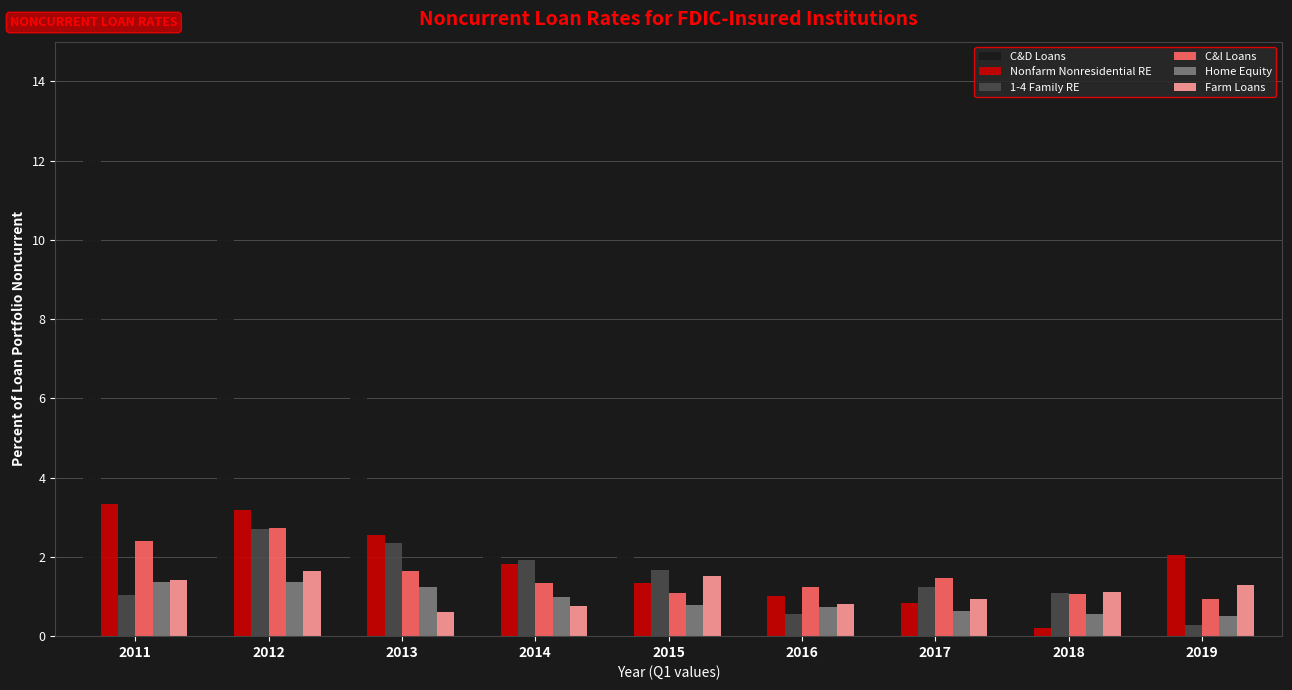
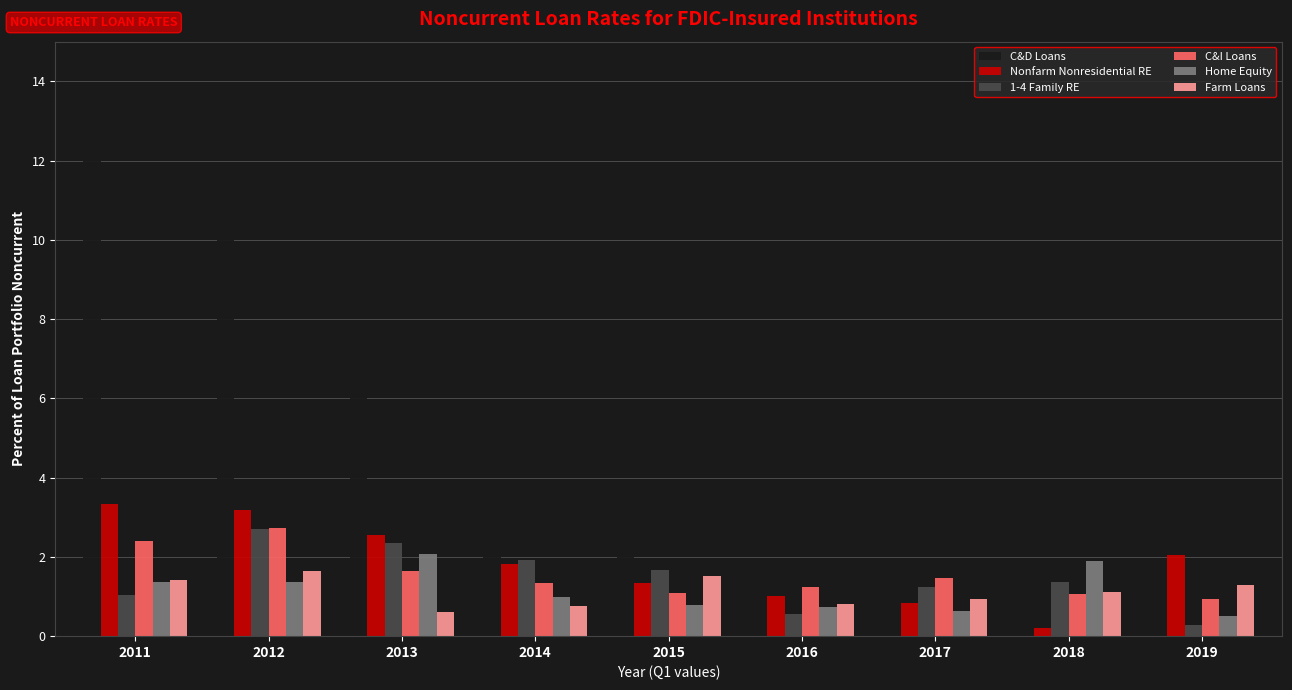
Home Equity, 2013: 1.3 -> 2.1
1-4 Family RE, 2018: 1.1 -> 1.4
Home Equity, 2018: 0.6 -> 1.9
